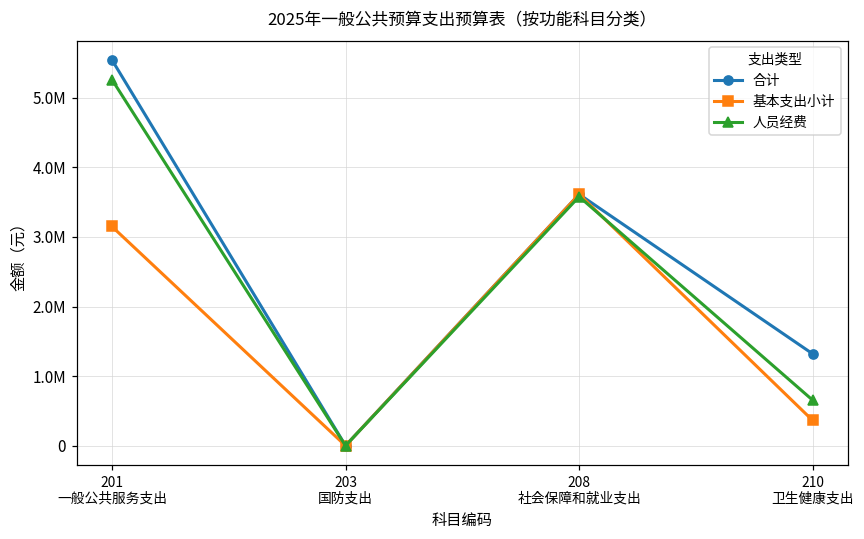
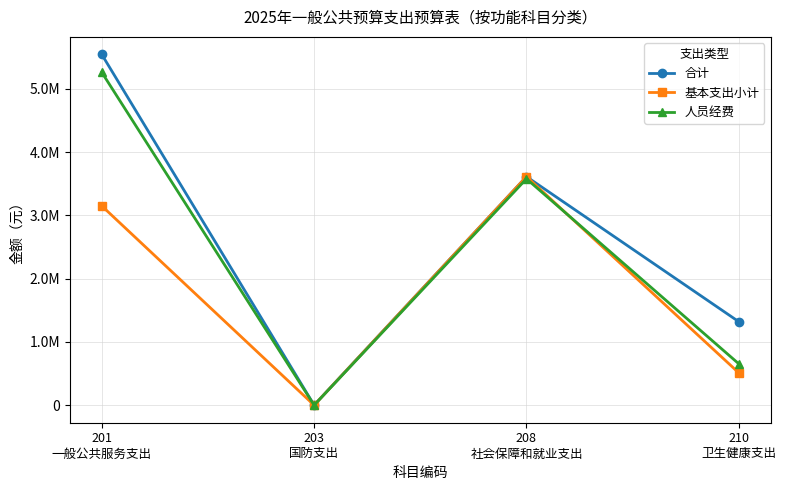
基本支出小计, 210 卫生健康支出: 400000 -> 500000
